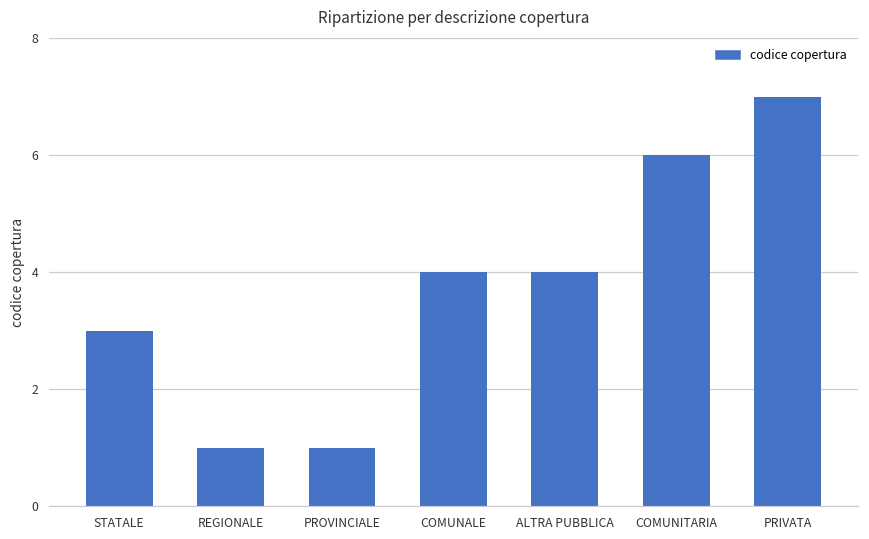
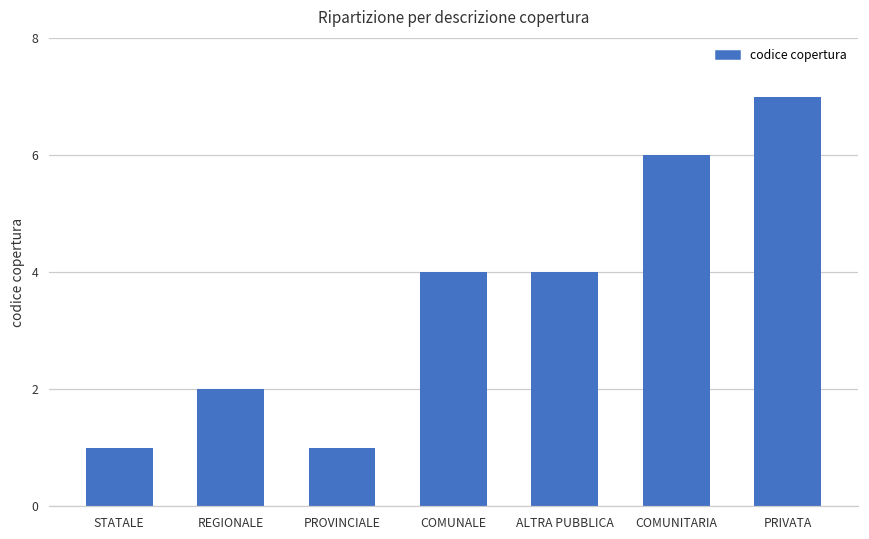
STATALE: 3 -> 1
REGIONALE: 1 -> 2
